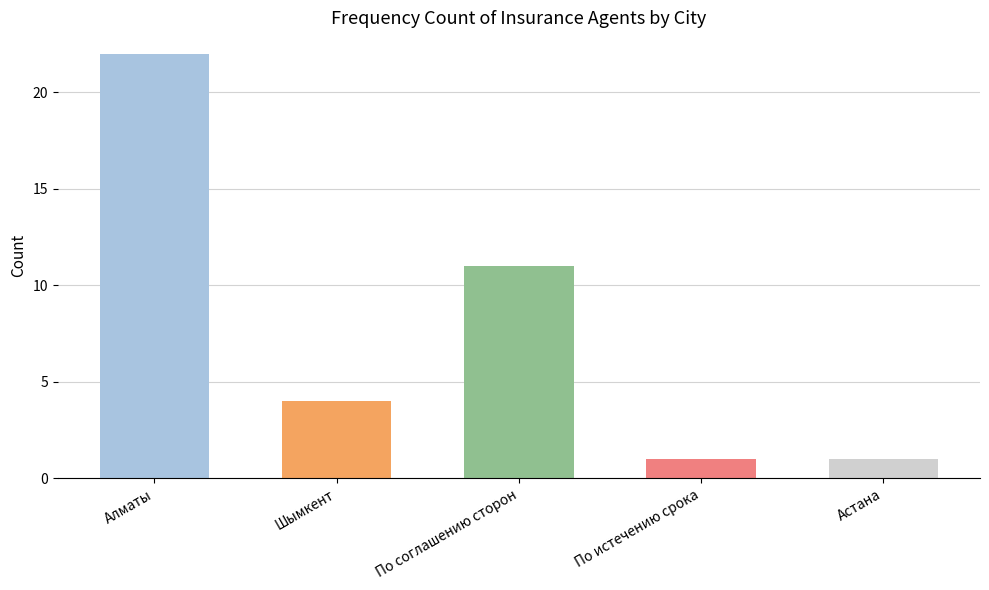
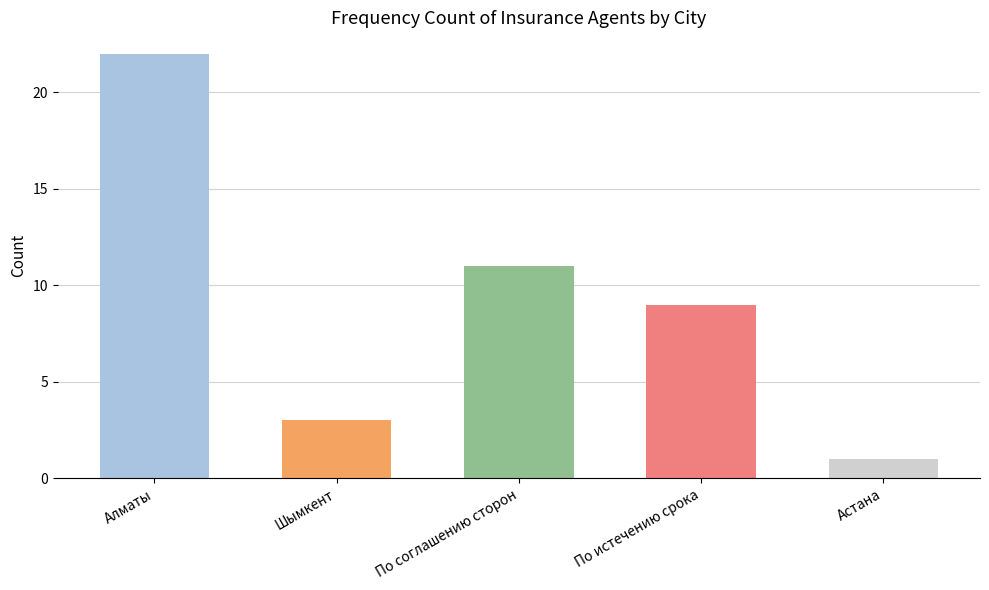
Шымкент: 4 -> 3
По истечению срока: 1 -> 9
